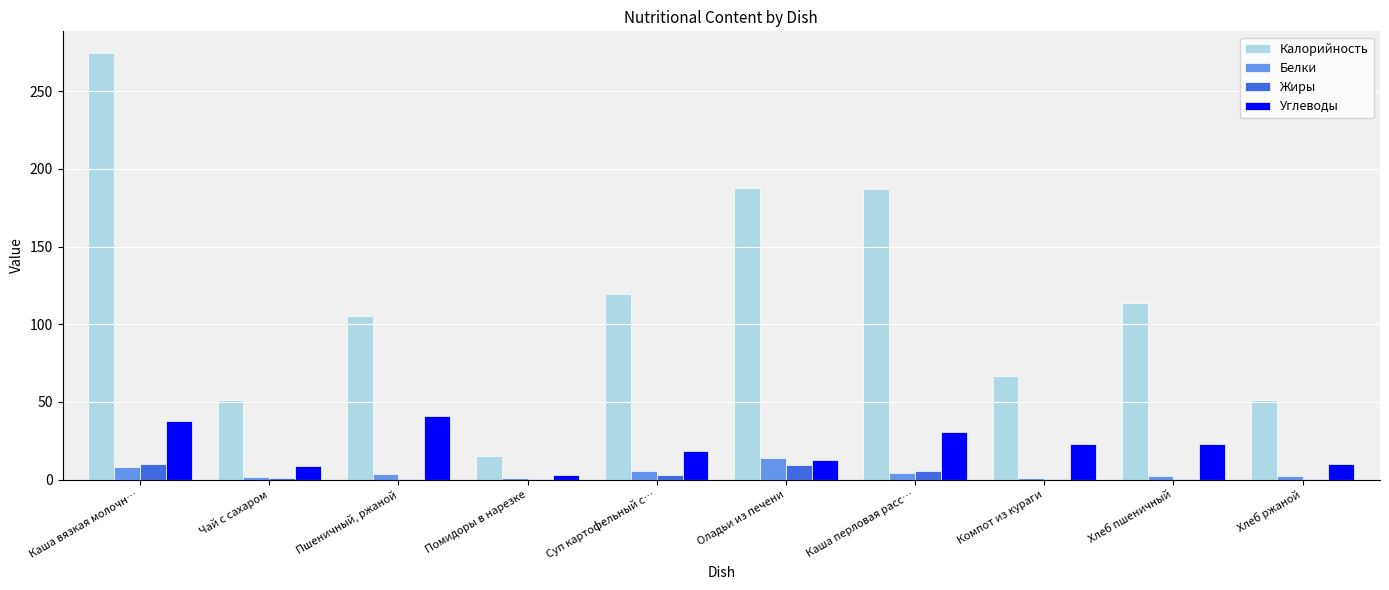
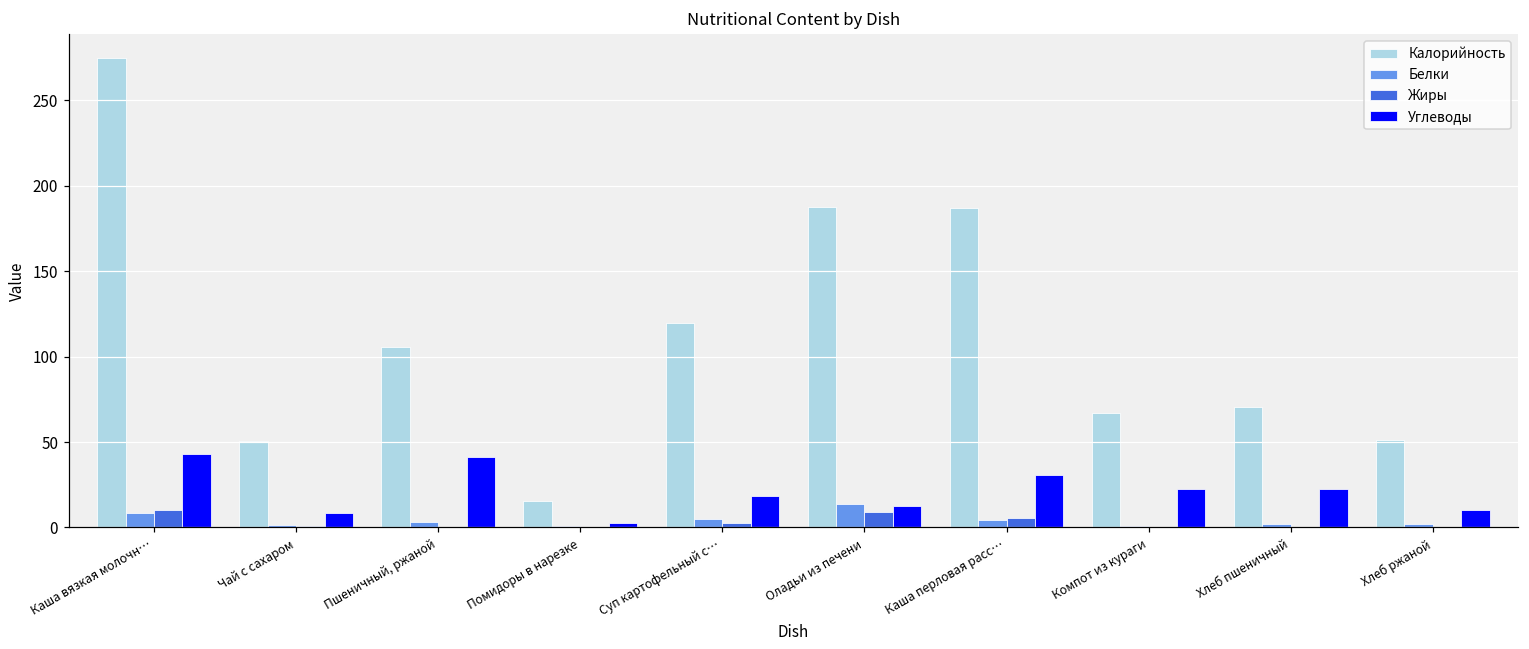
Углеводы, Каша вязкая молочн…: 38 -> 43
Калорийность, Хлеб пшеничный: 114 -> 70
